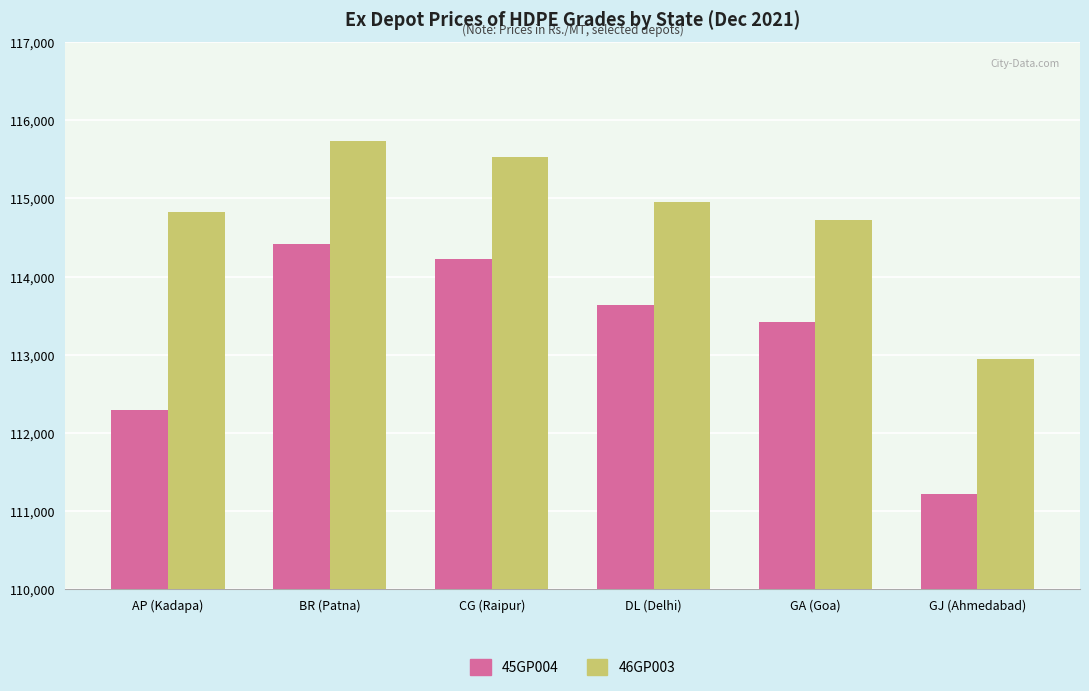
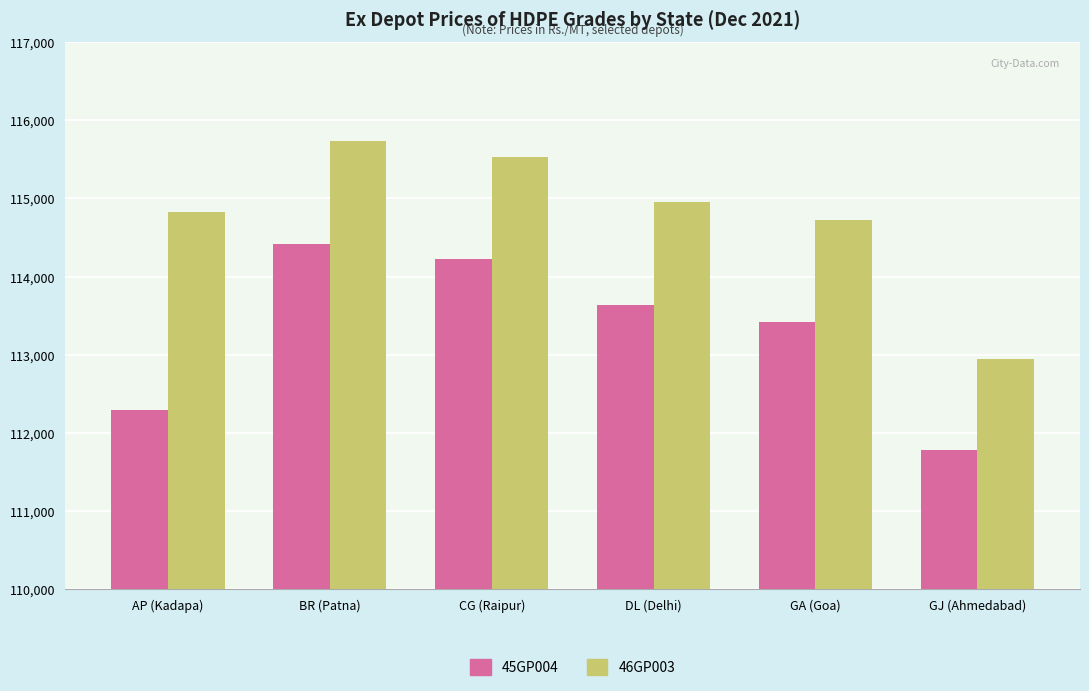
45GP004, GJ (Ahmedabad): 111,200 -> 111,800
